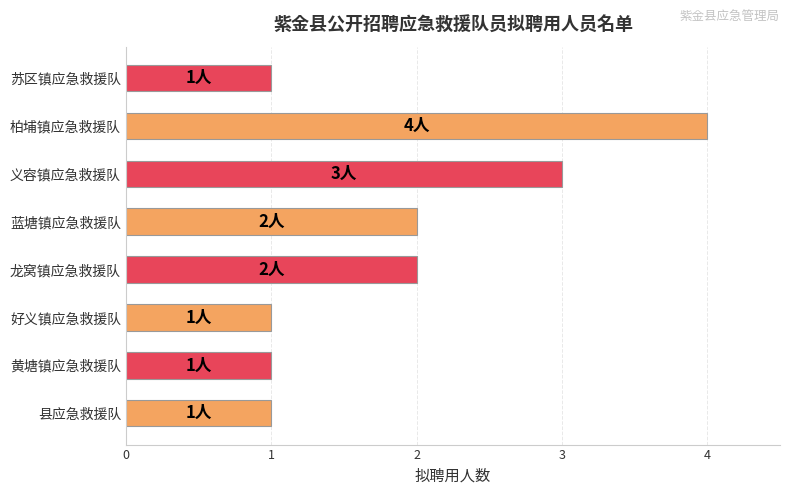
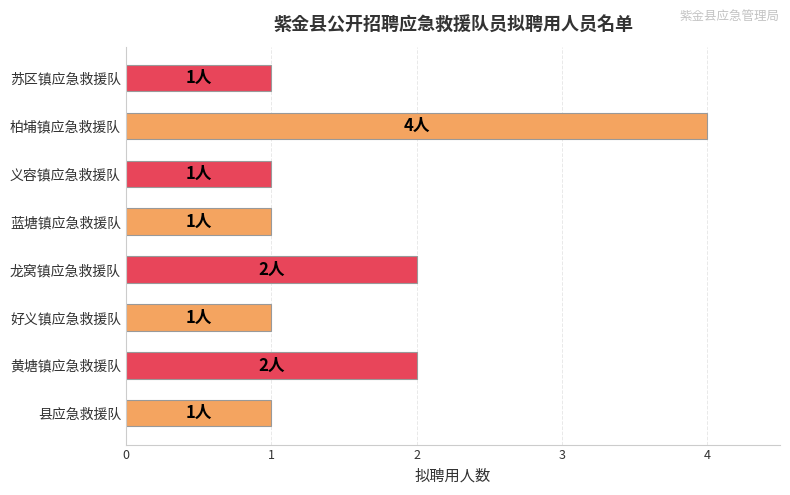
义容镇应急救援队: 3人 -> 1人
蓝塘镇应急救援队: 2人 -> 1人
黄塘镇应急救援队: 1人 -> 2人
